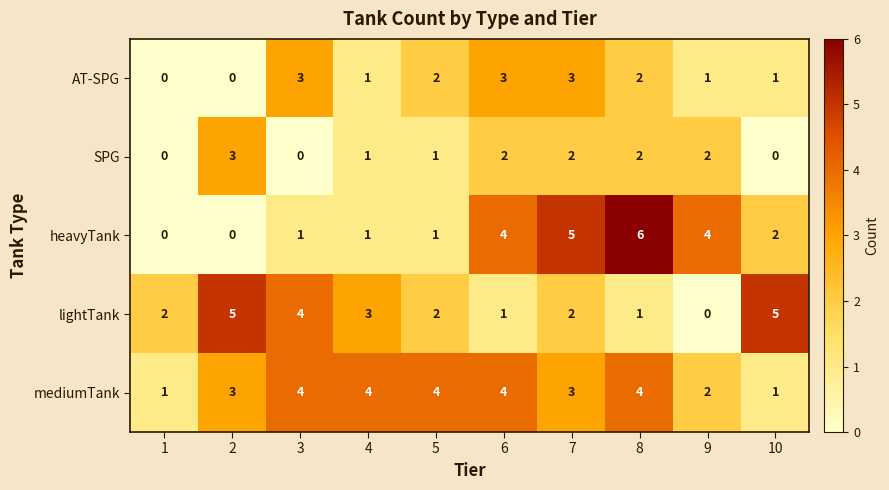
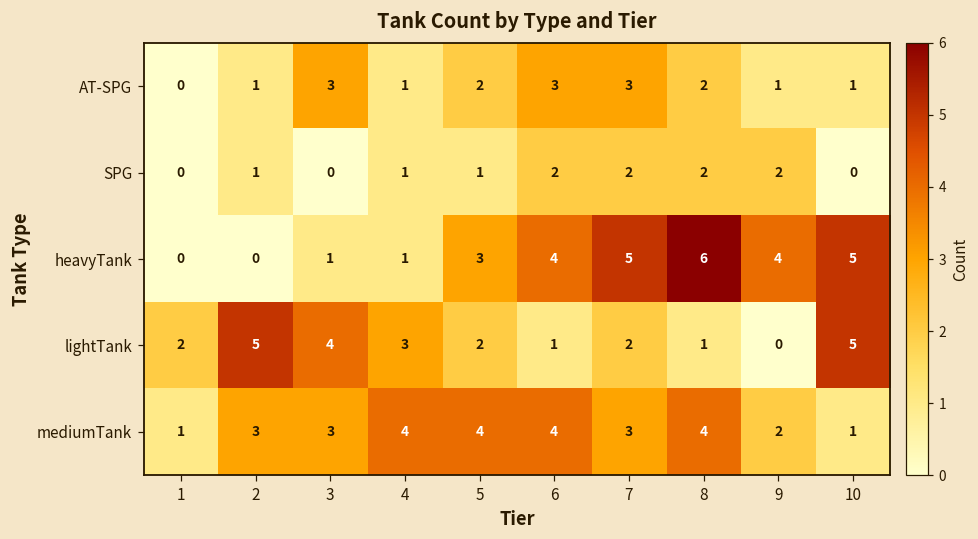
AT-SPG, 2: 0 -> 1
SPG, 2: 3 -> 1
heavyTank, 5: 1 -> 3
heavyTank, 10: 2 -> 5
mediumTank, 3: 4 -> 3
